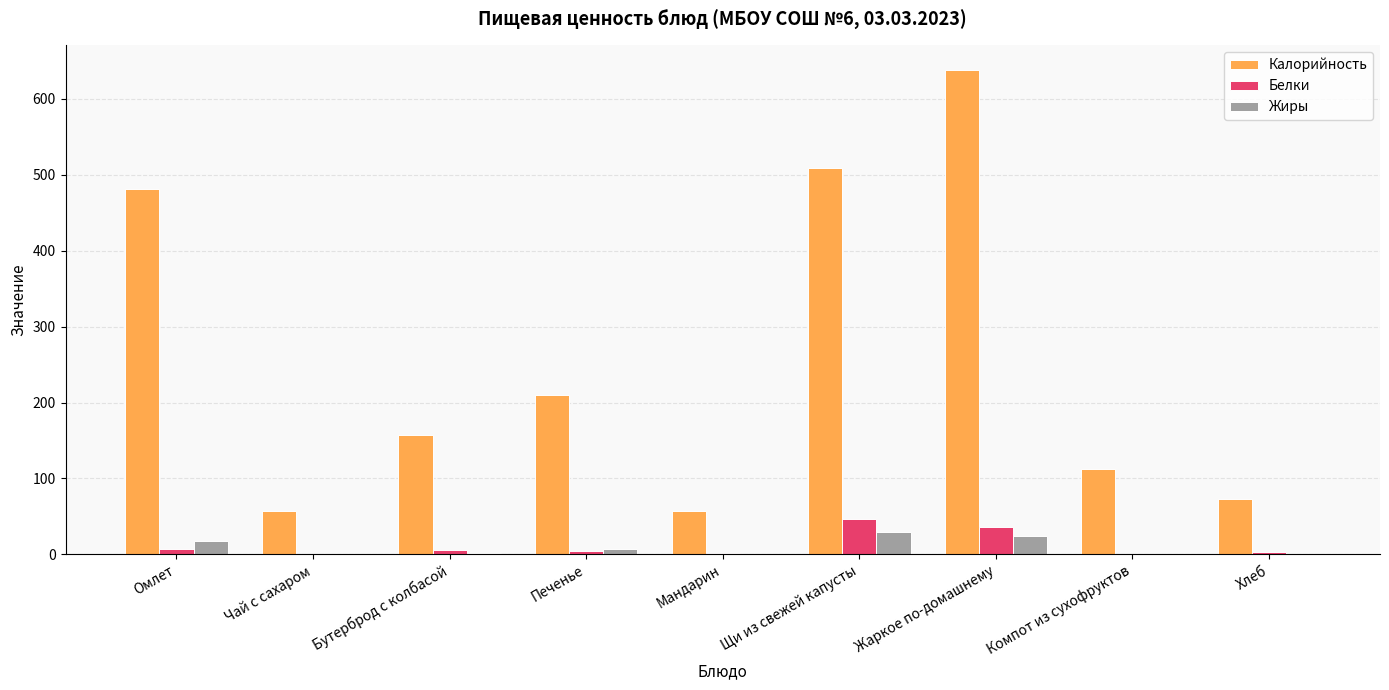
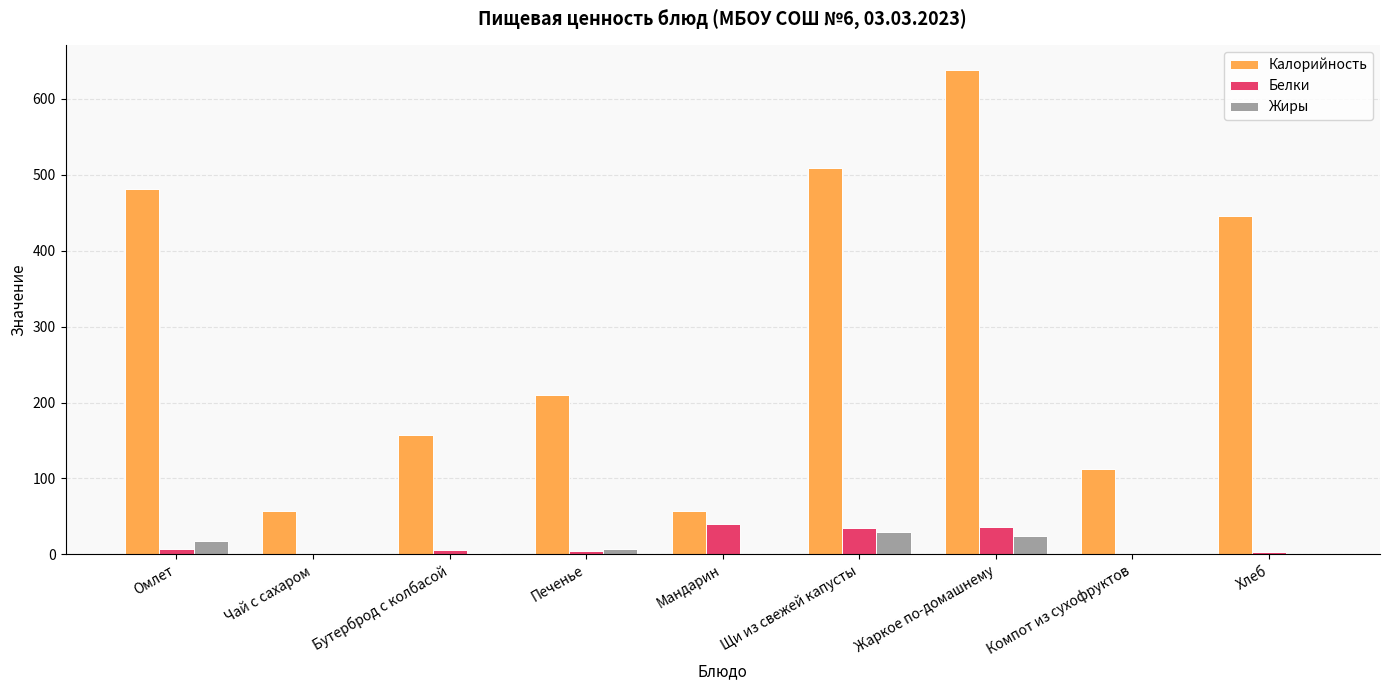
Белки, Мандарин: 0 -> 40
Белки, Щи из свежей капусты: 50 -> 30
Калорийность, Хлеб: 70 -> 450
